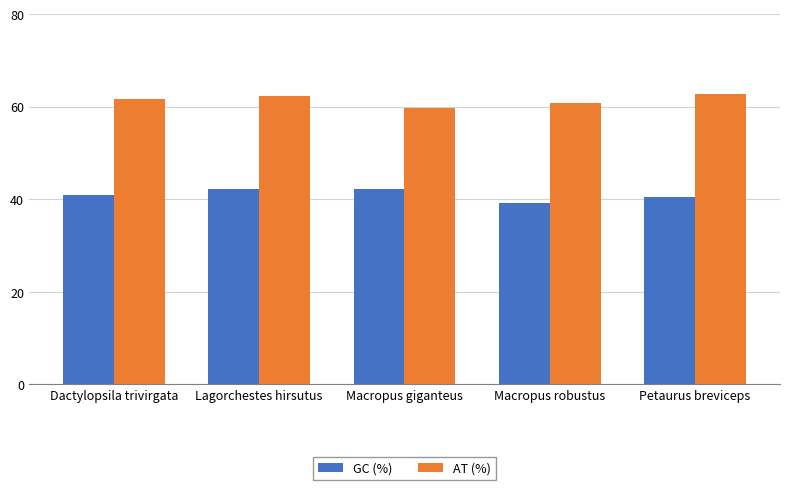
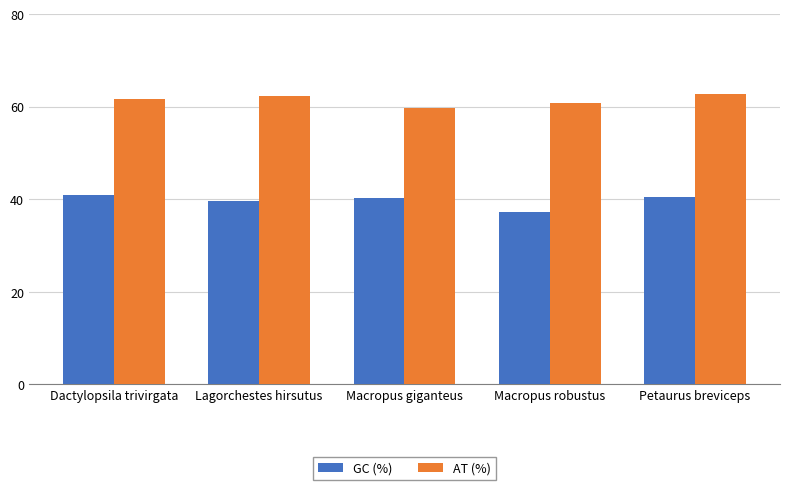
GC (%), Lagorchestes hirsutus: 42 -> 40
GC (%), Macropus giganteus: 42 -> 40
GC (%), Macropus robustus: 39 -> 37
